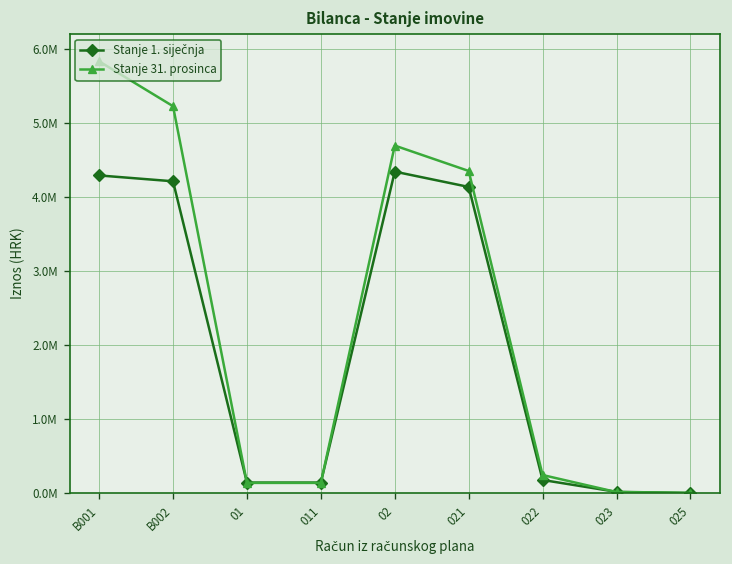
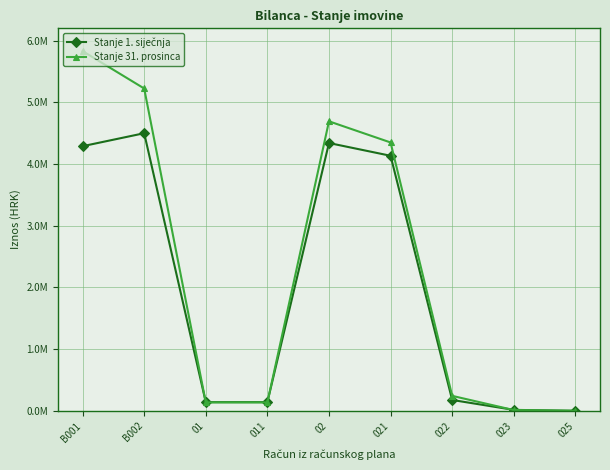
Stanje 1. siječnja, B002: 4200000 -> 4500000
